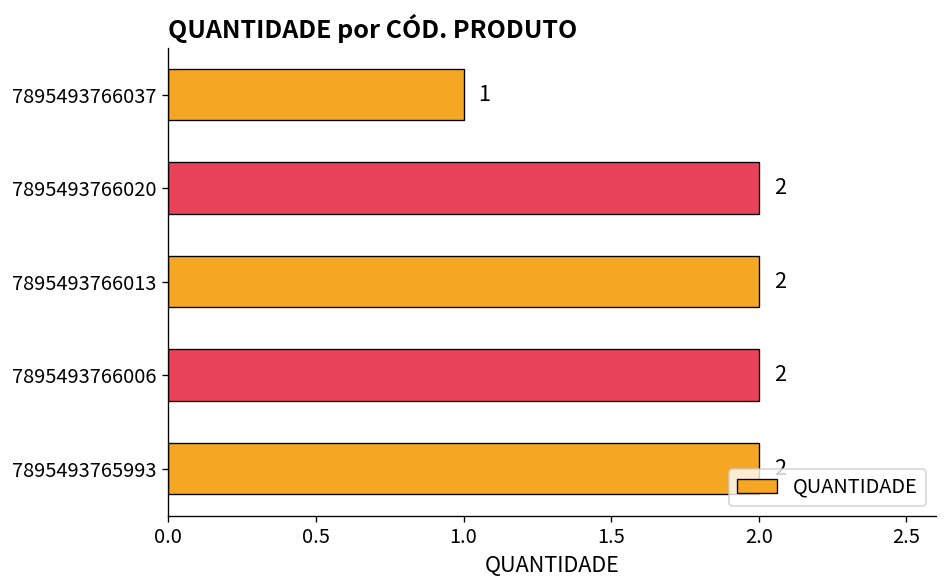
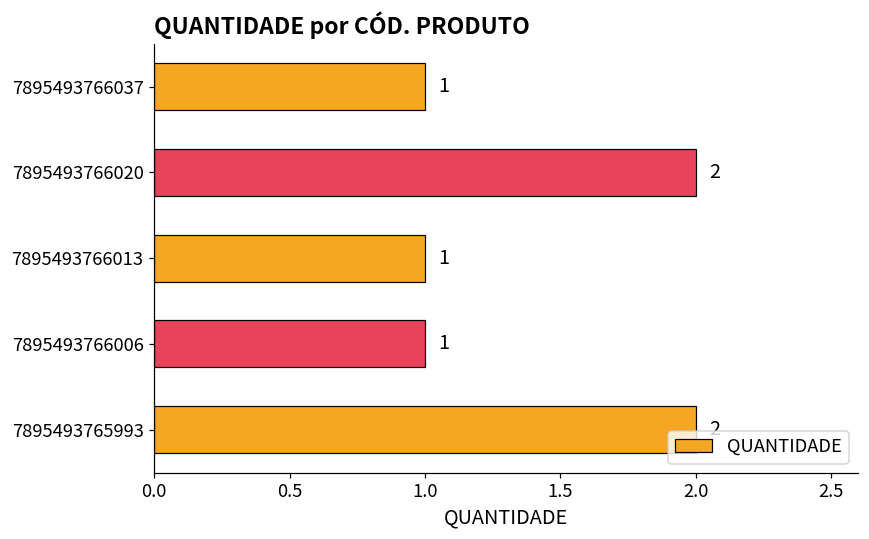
7895493766013: 2 -> 1
7895493766006: 2 -> 1
